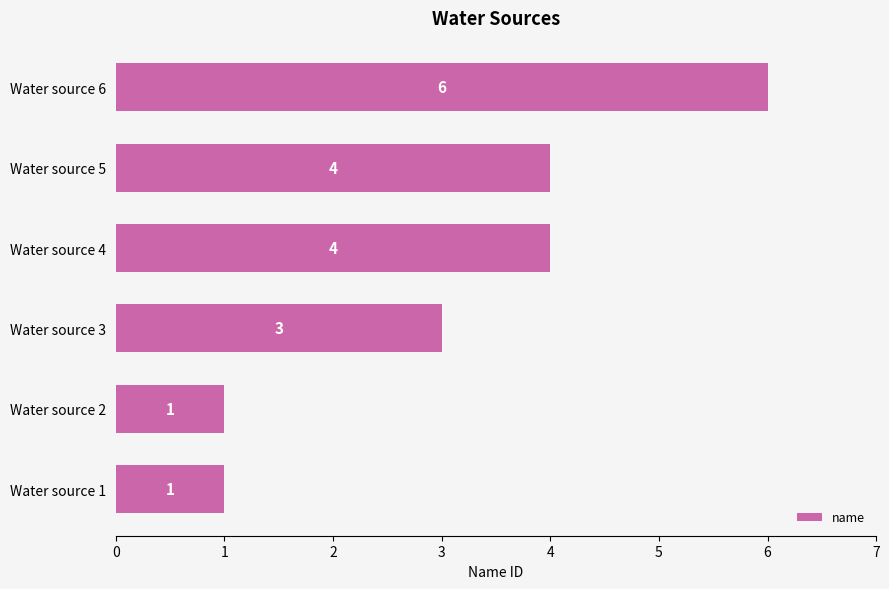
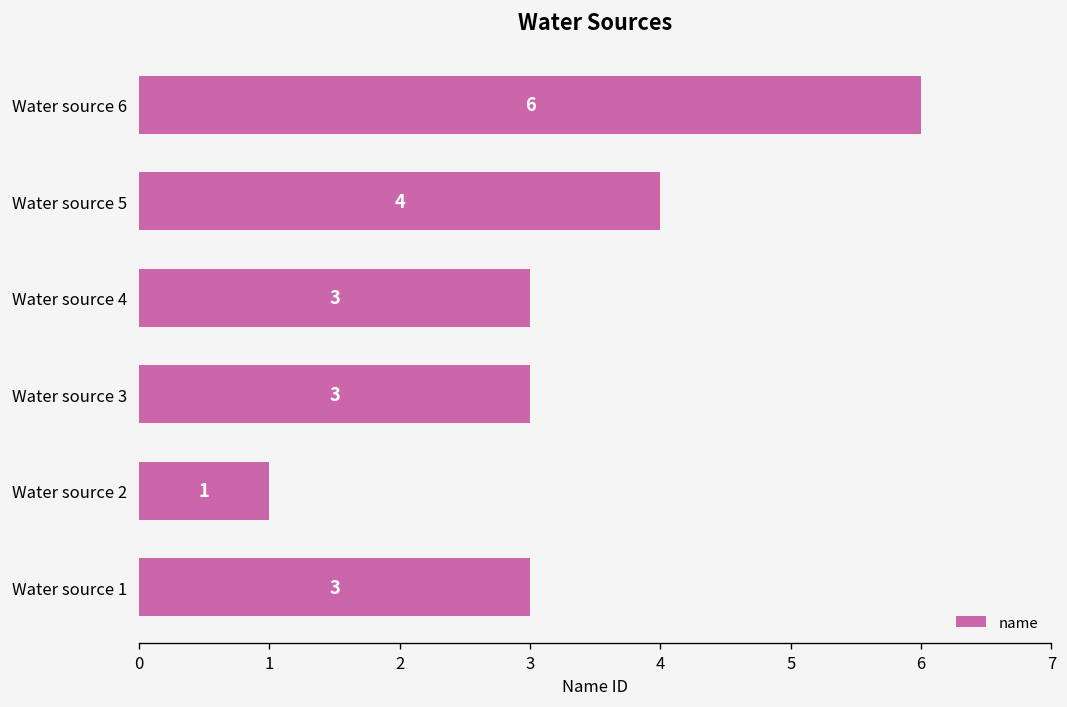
Water source 4: 4 -> 3
Water source 1: 1 -> 3
